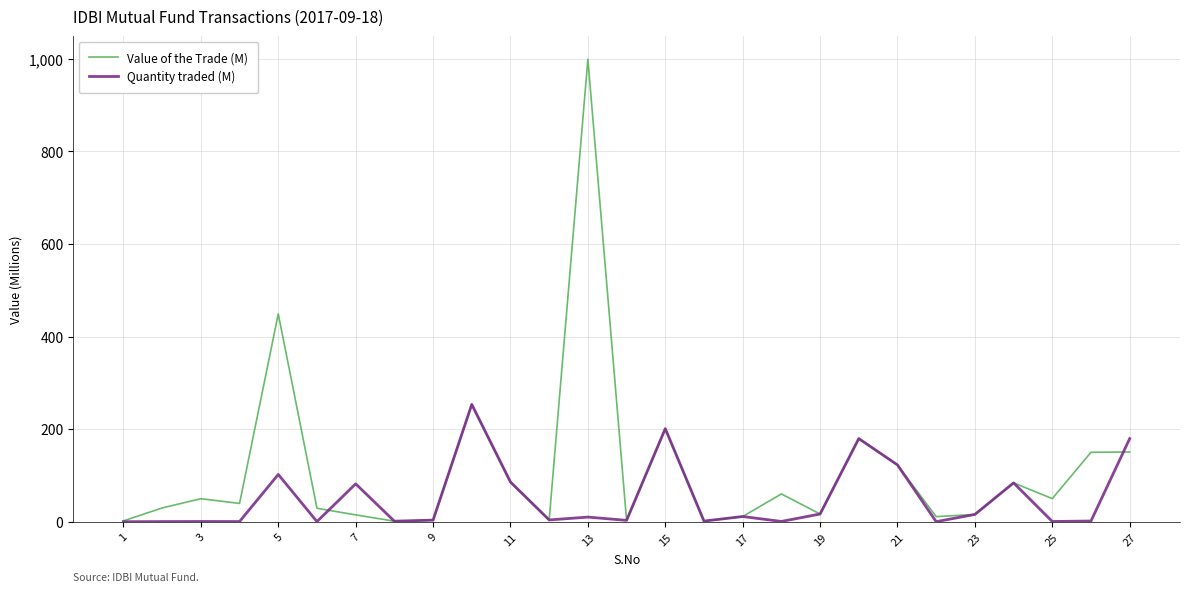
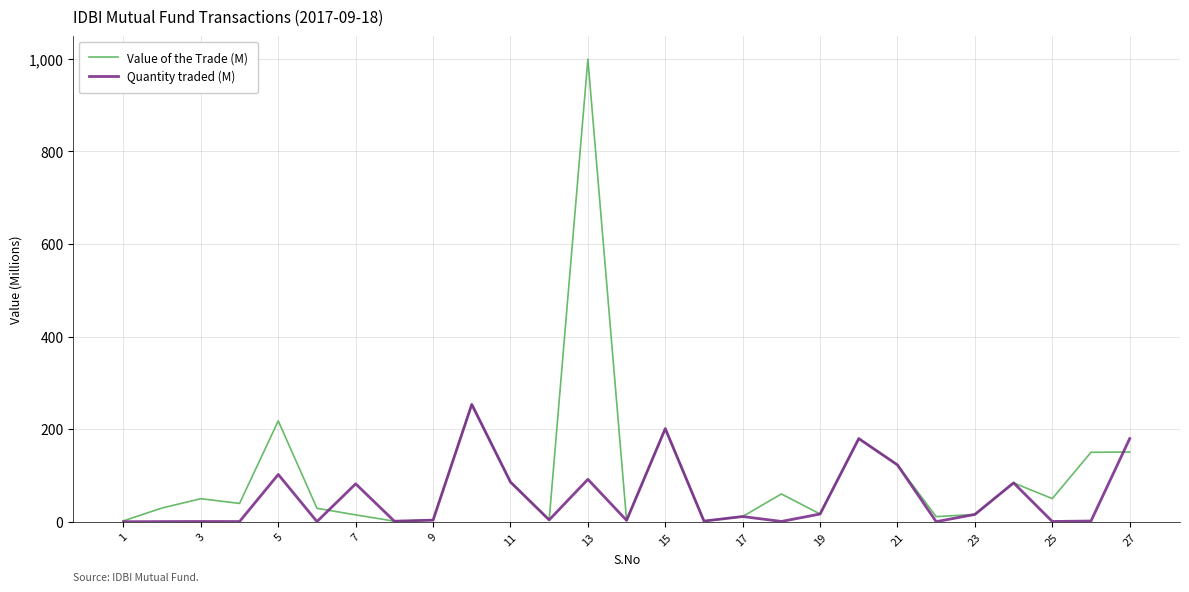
Value of the Trade (M), 5: 450 -> 220
Quantity traded (M), 13: 10 -> 90
